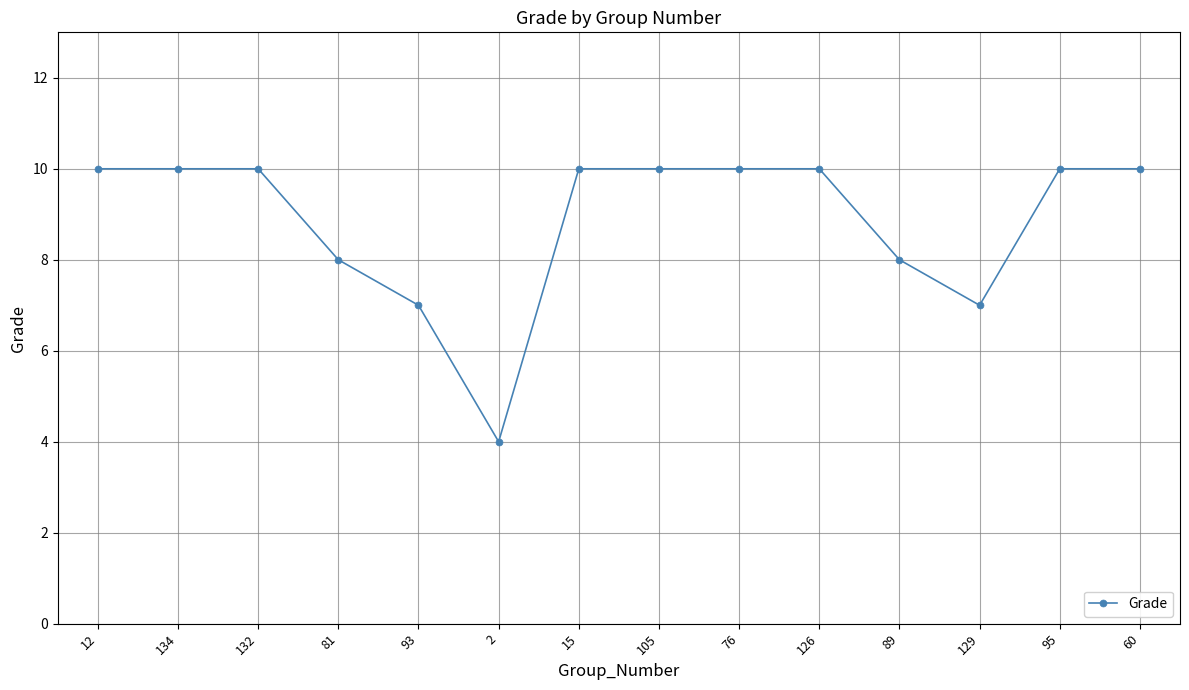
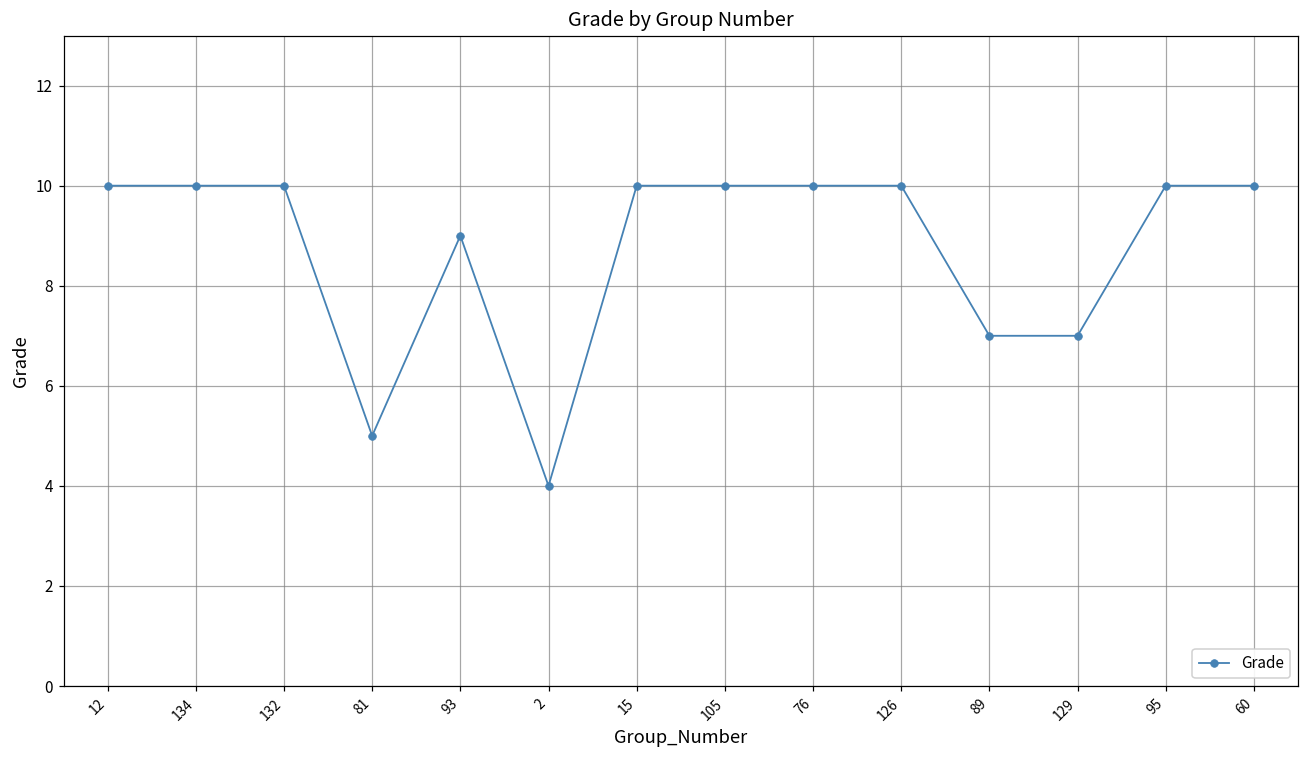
81: 8 -> 5
93: 7 -> 9
89: 8 -> 7
